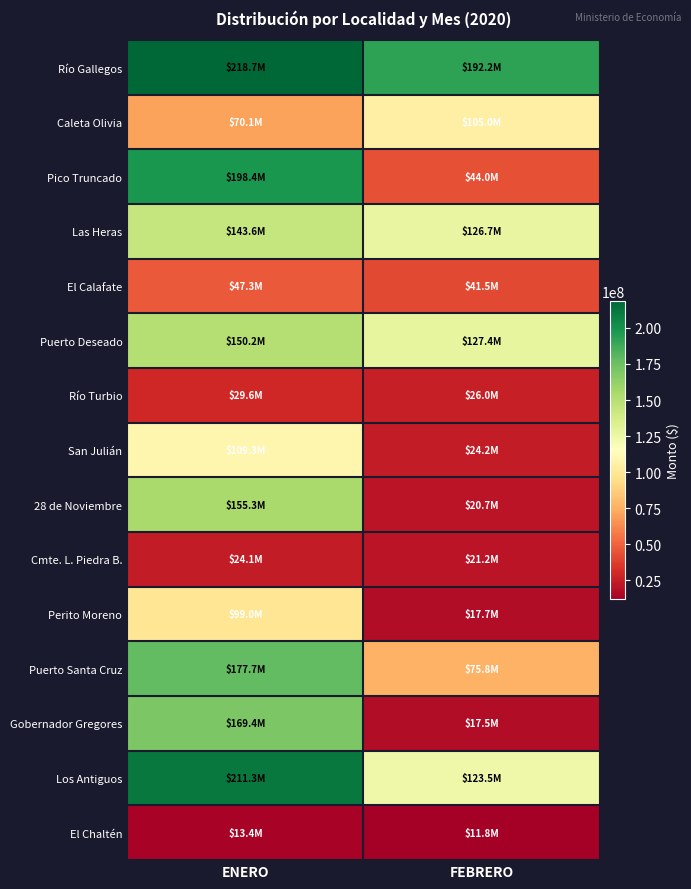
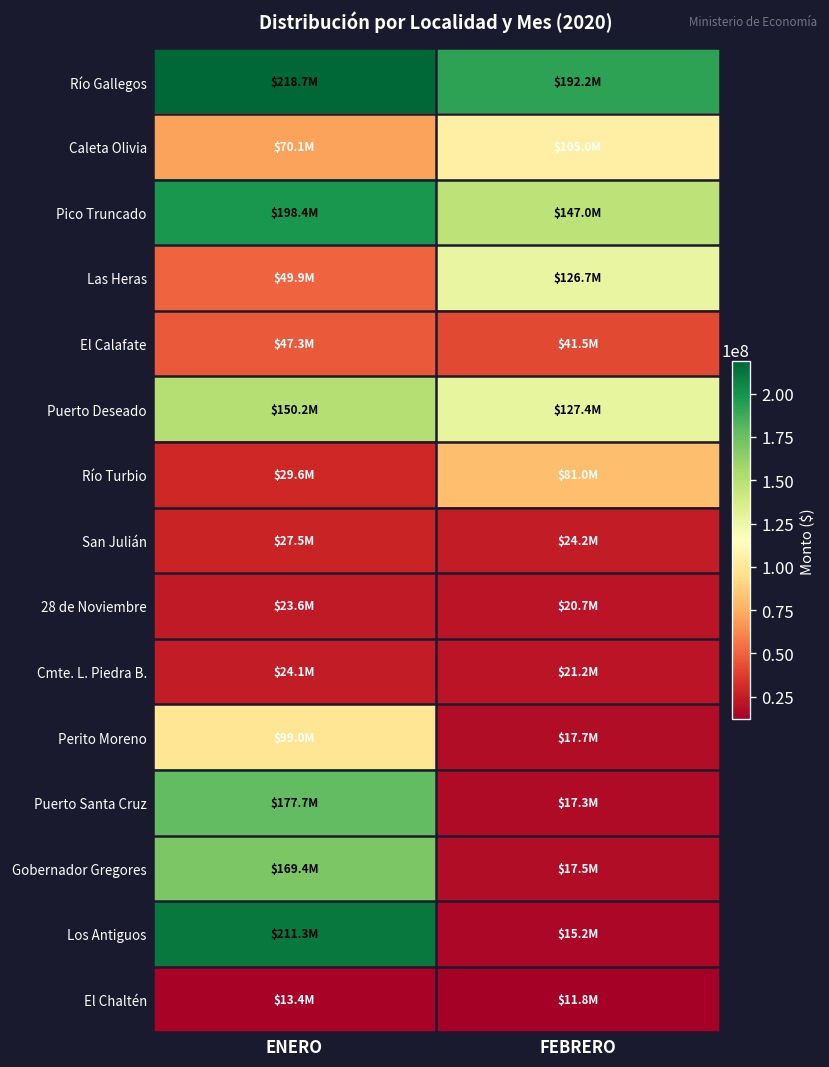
Pico Truncado, FEBRERO: $44.0M -> $147.0M
Las Heras, ENERO: $143.6M -> $49.9M
Río Turbio, FEBRERO: $26.0M -> $81.0M
San Julián, ENERO: $109.3M -> $27.5M
28 de Noviembre, ENERO: $155.3M -> $23.6M
Puerto Santa Cruz, FEBRERO: $75.8M -> $17.3M
Los Antiguos, FEBRERO: $123.5M -> $15.2M
